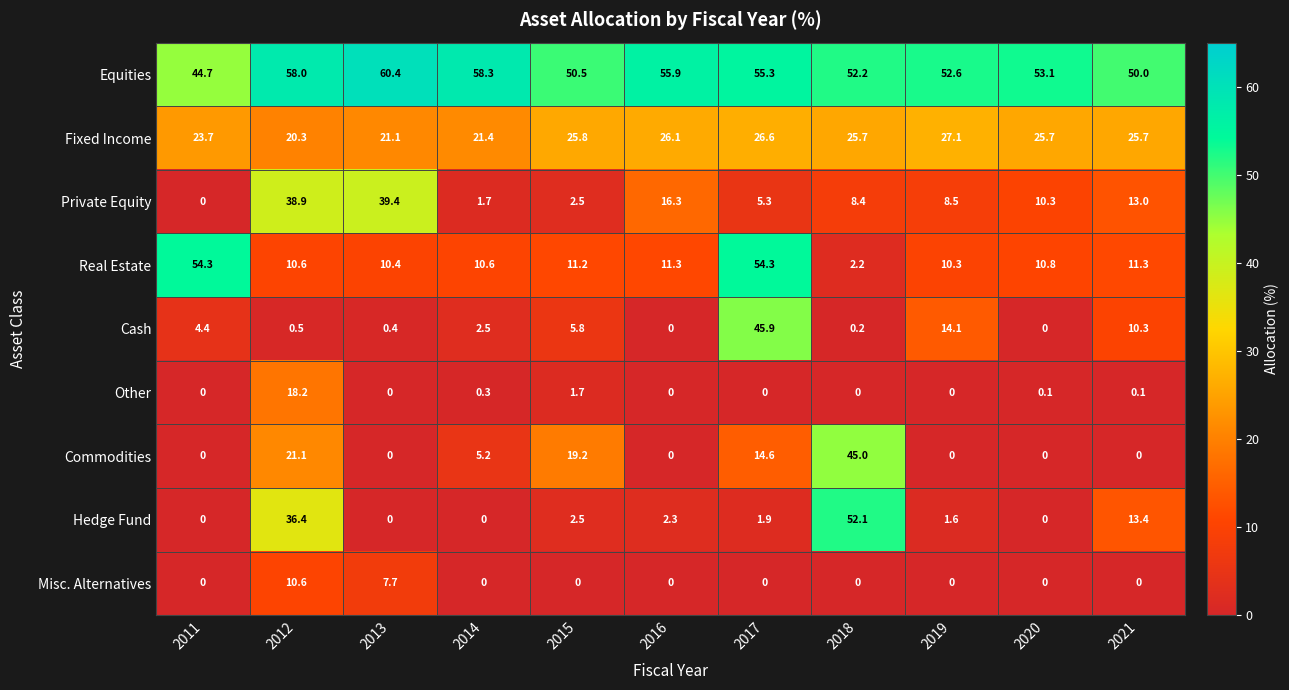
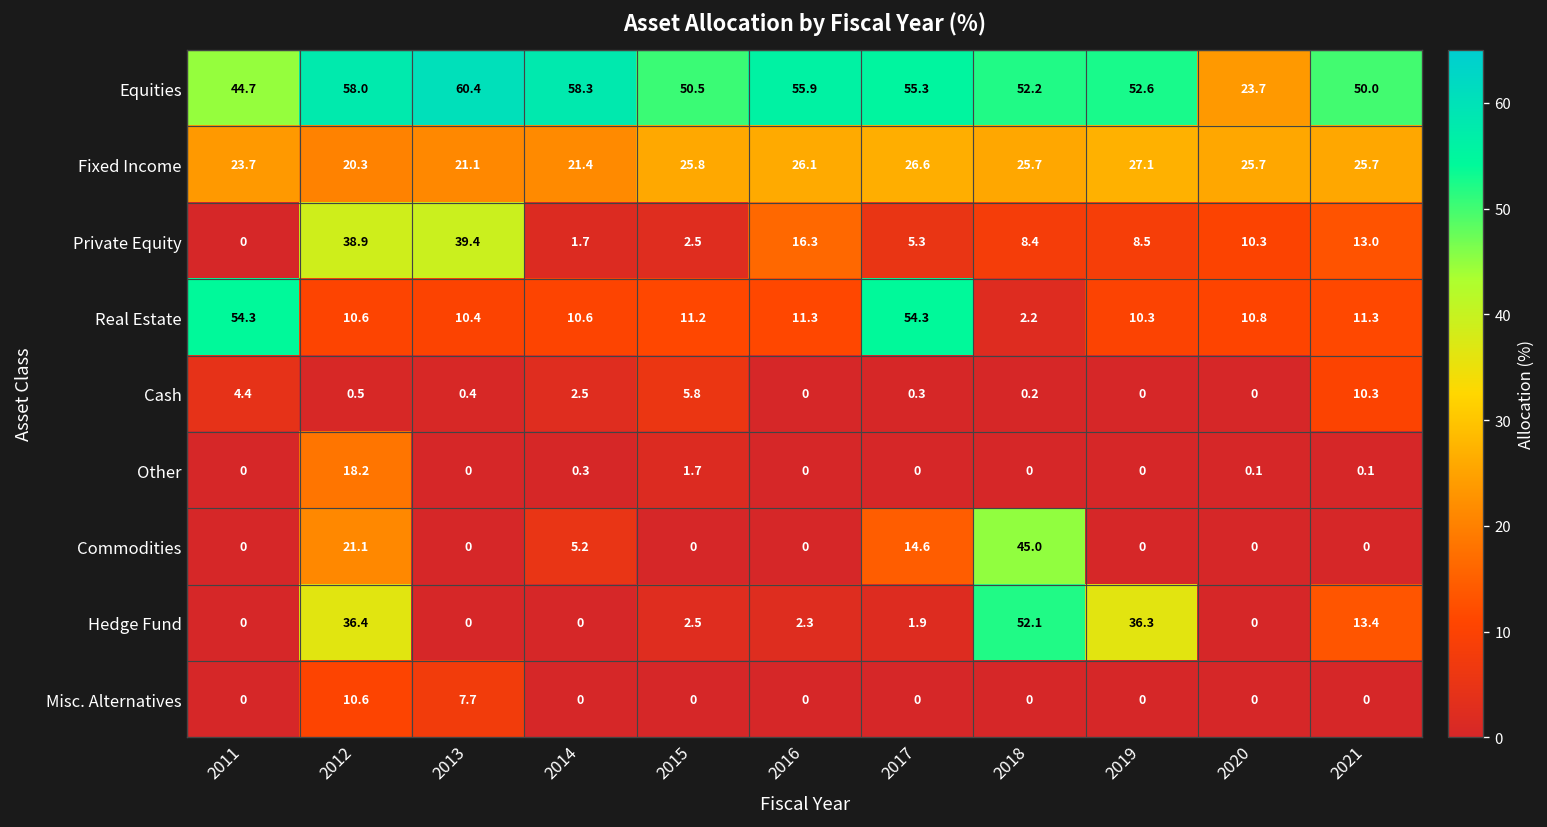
Equities, 2020: 53.1 -> 23.7
Cash, 2017: 45.9 -> 0.3
Cash, 2019: 14.1 -> 0
Commodities, 2015: 19.2 -> 0
Hedge Fund, 2019: 1.6 -> 36.3
